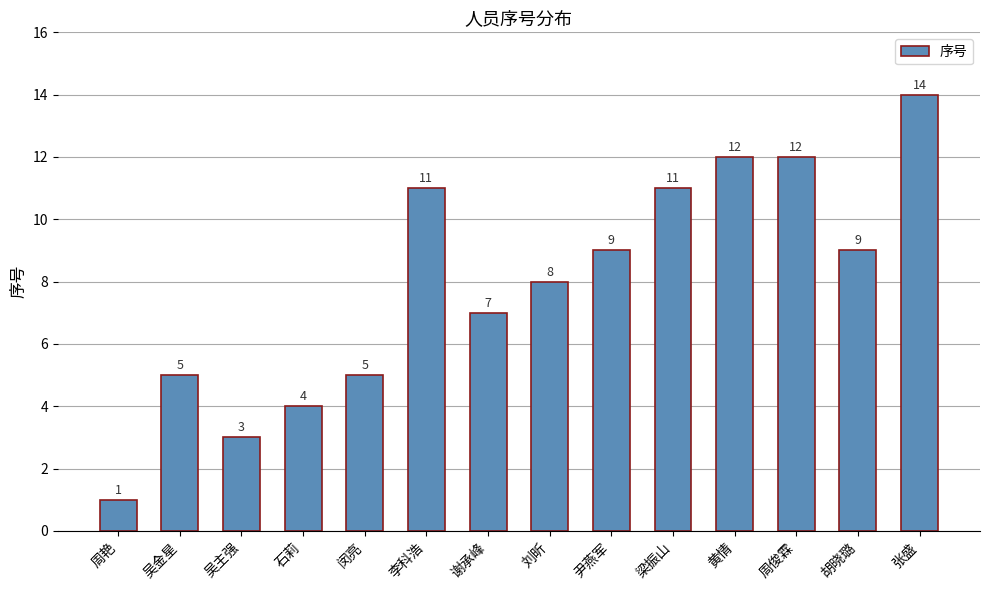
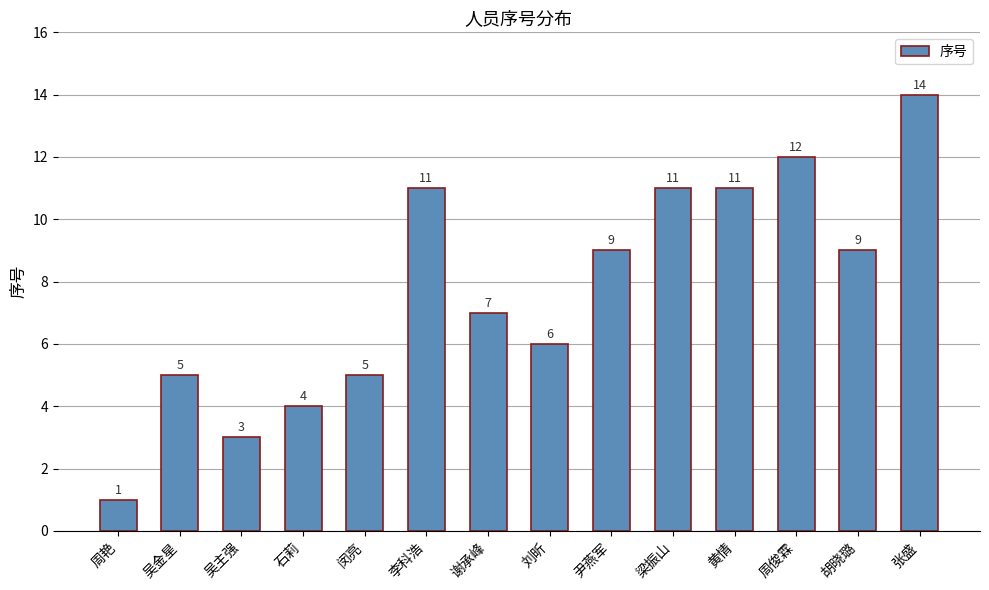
刘昕: 8 -> 6
黄情: 12 -> 11
